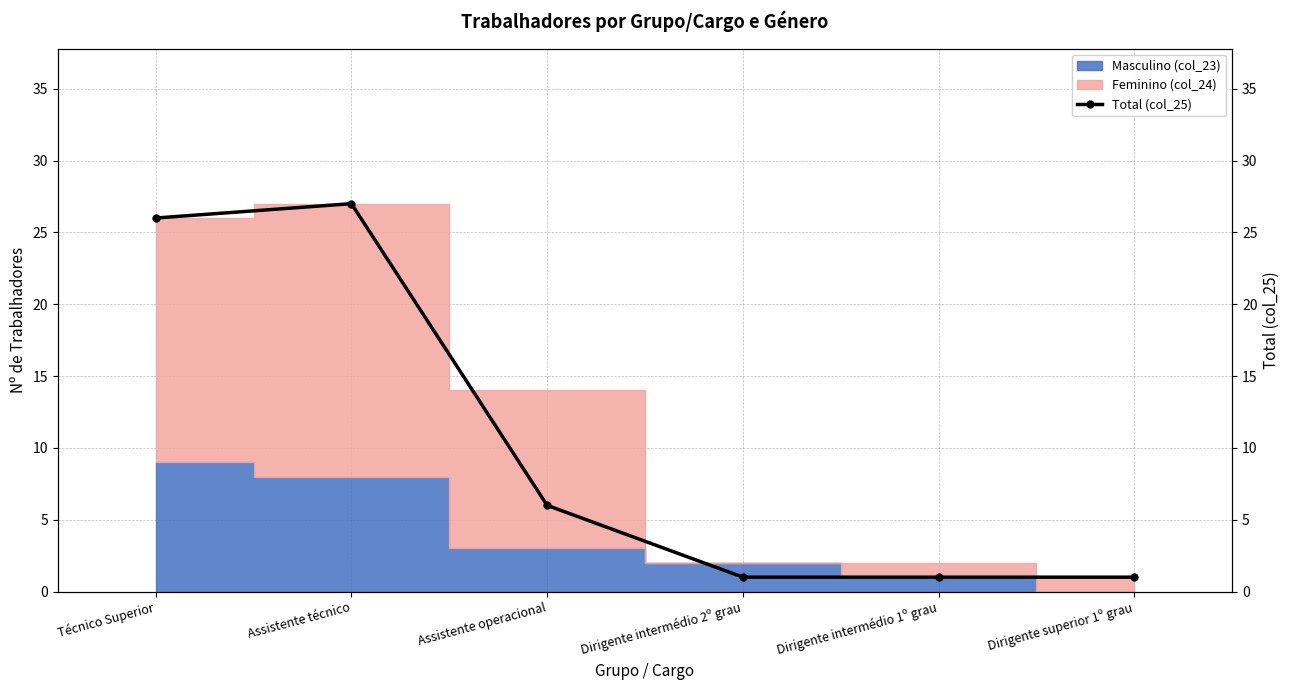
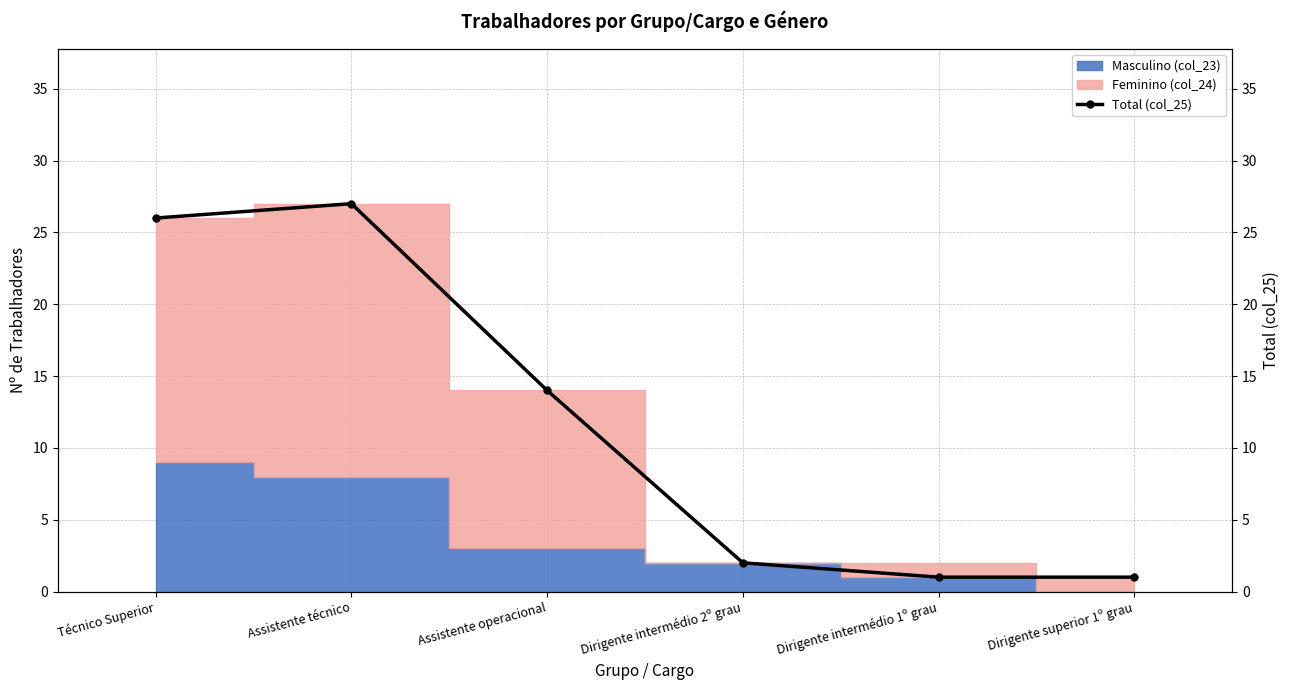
Total (col_25), Assistente operacional: 6 -> 14
Total (col_25), Dirigente intermédio 2º grau: 1 -> 2
